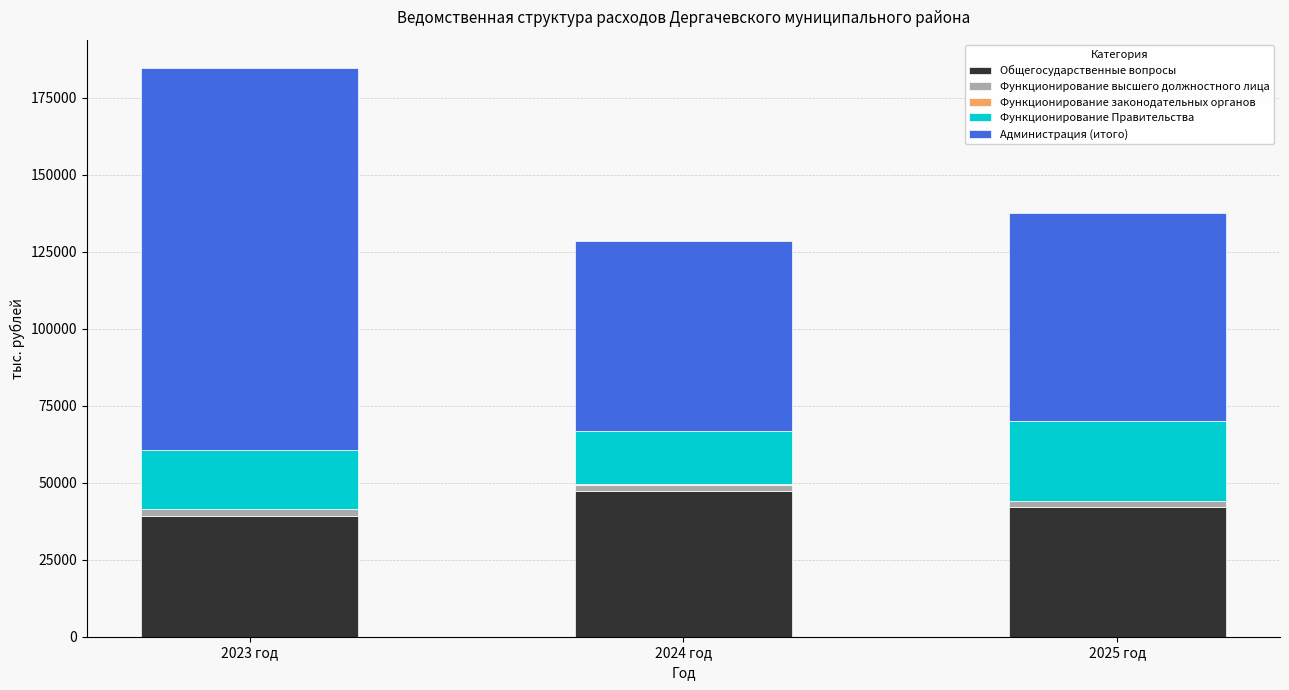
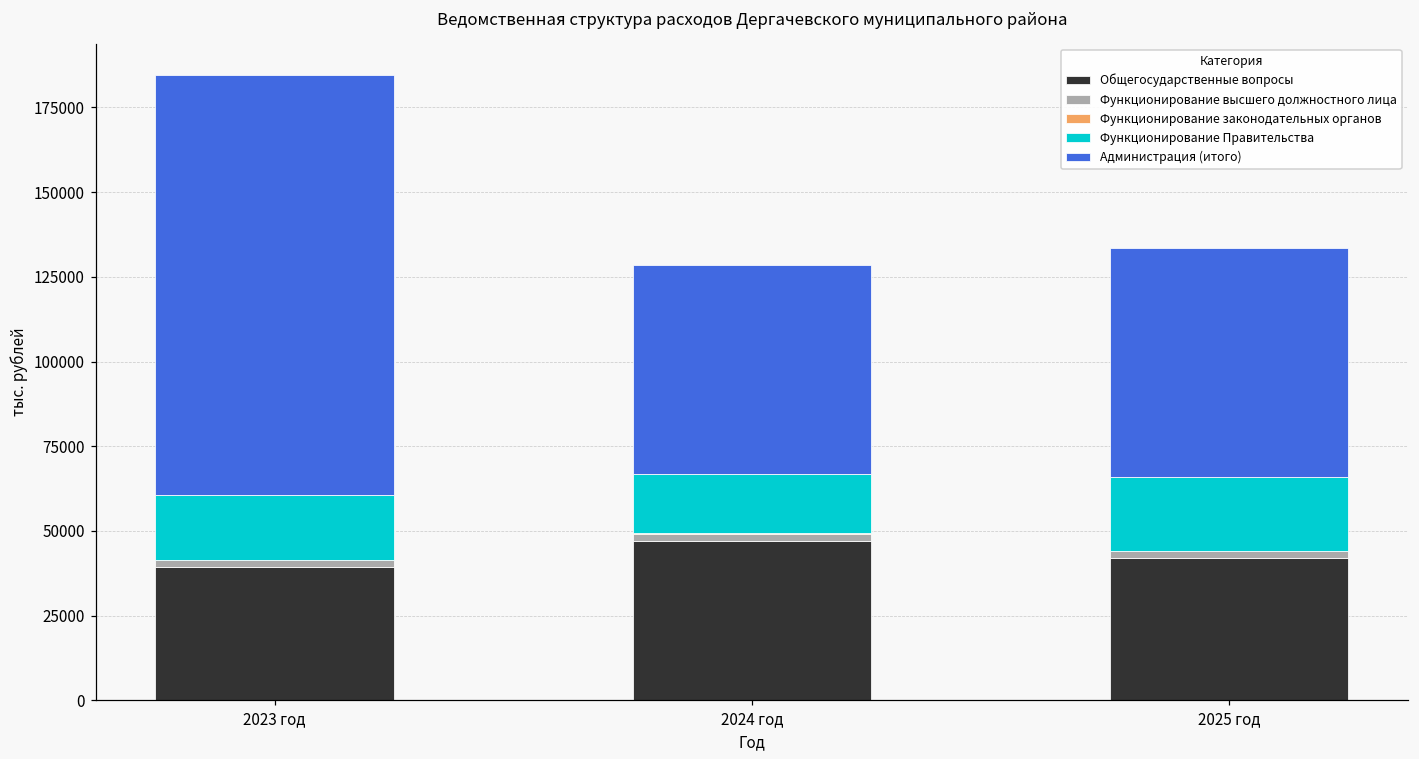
Функционирование Правительства, 2025 год: 26000 -> 22000
